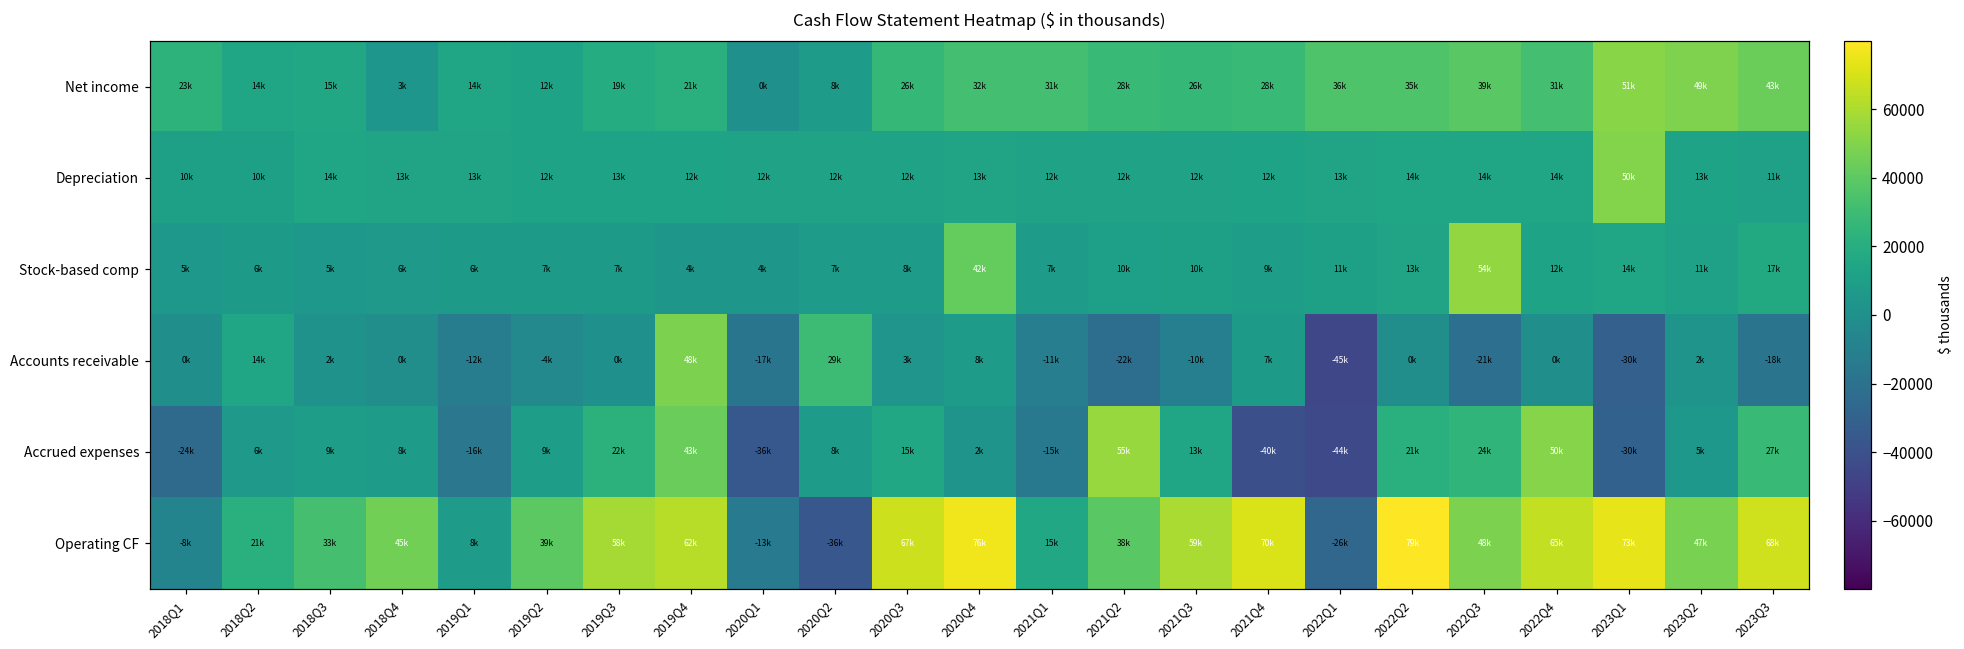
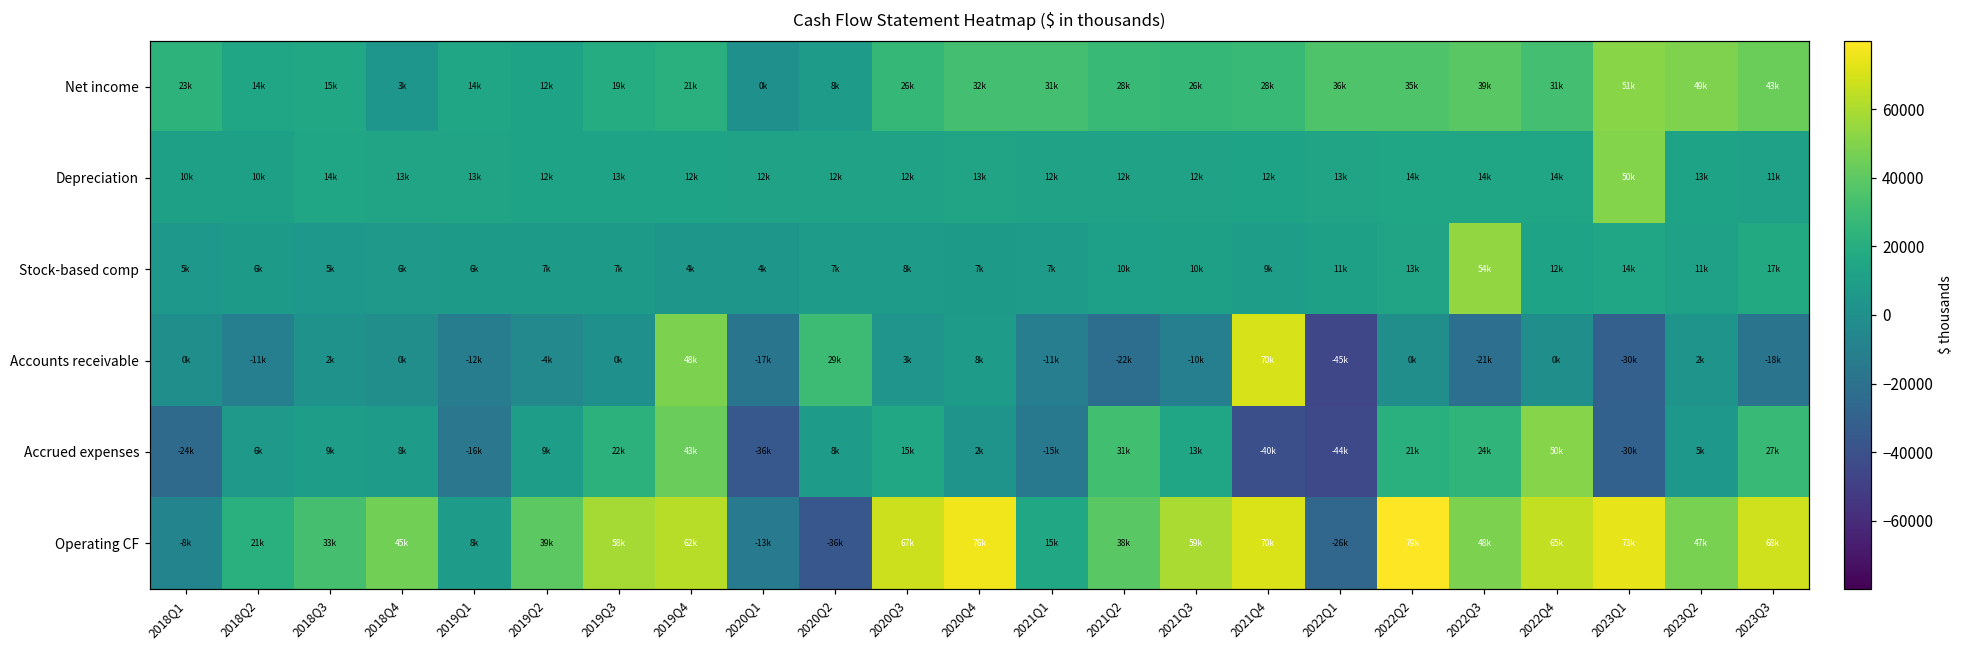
Stock-based comp, 2020Q4: 42k -> 7k
Accounts receivable, 2018Q2: 14k -> -11k
Accounts receivable, 2021Q4: 7k -> 70k
Accrued expenses, 2021Q2: 55k -> 31k
